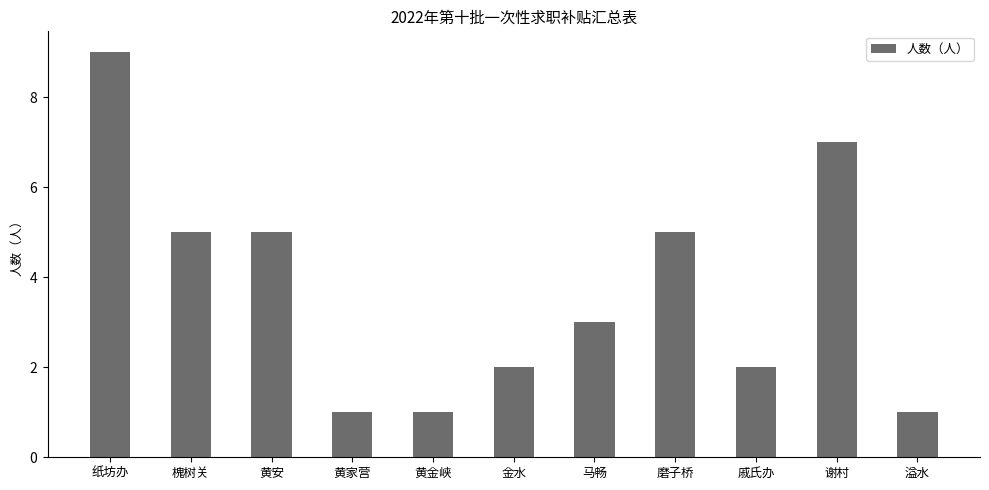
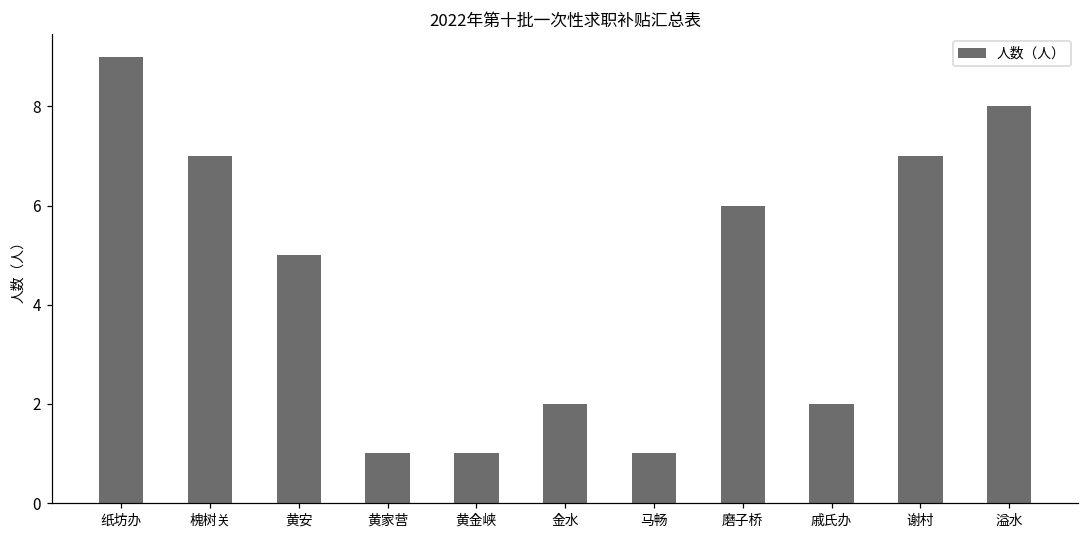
槐树关: 5 -> 7
马畅: 3 -> 1
磨子桥: 5 -> 6
溢水: 1 -> 8
